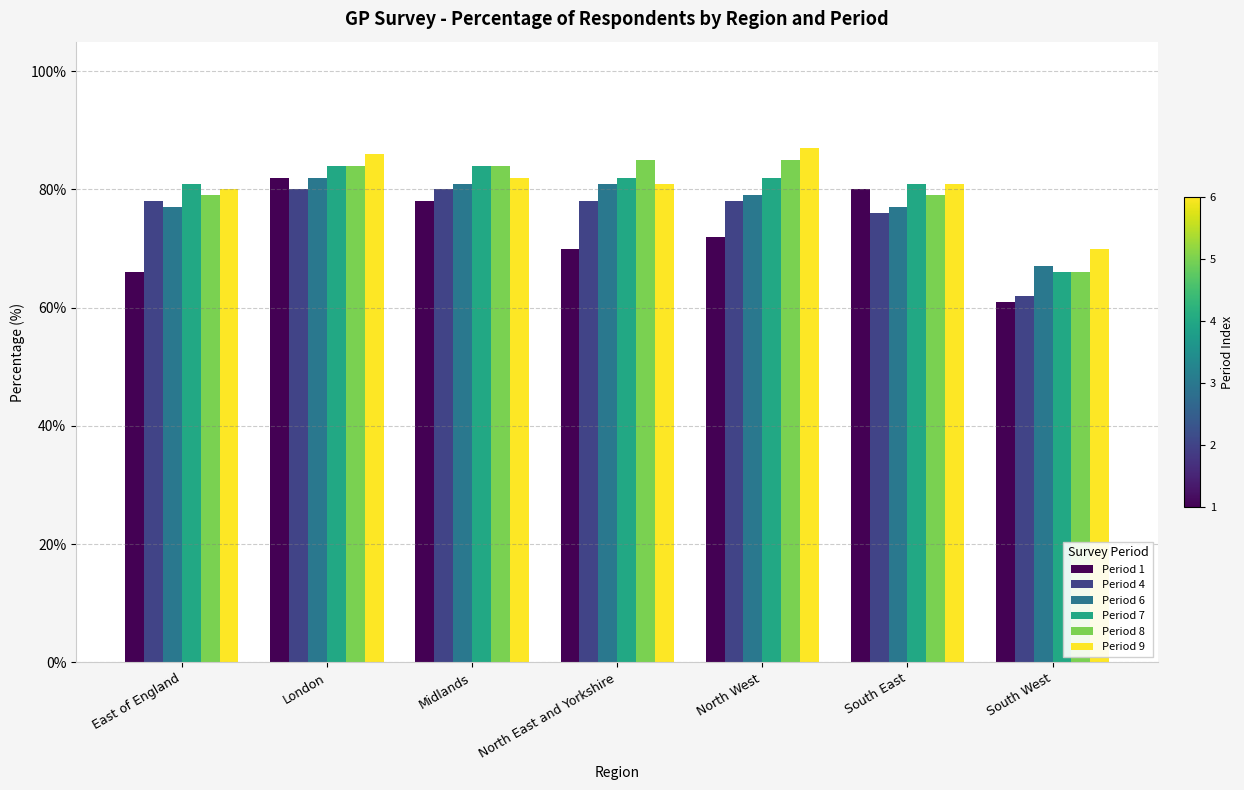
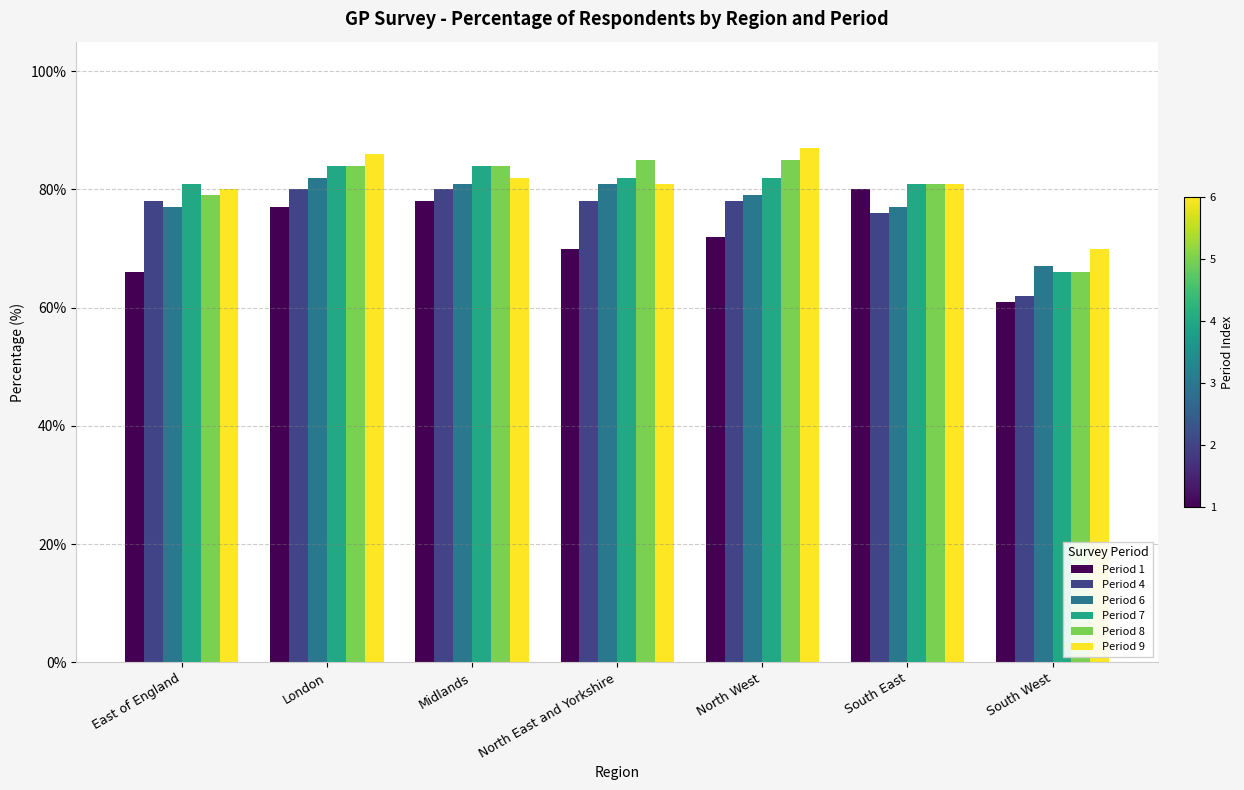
Period 1, London: 82% -> 77%
Period 8, South East: 79% -> 81%
